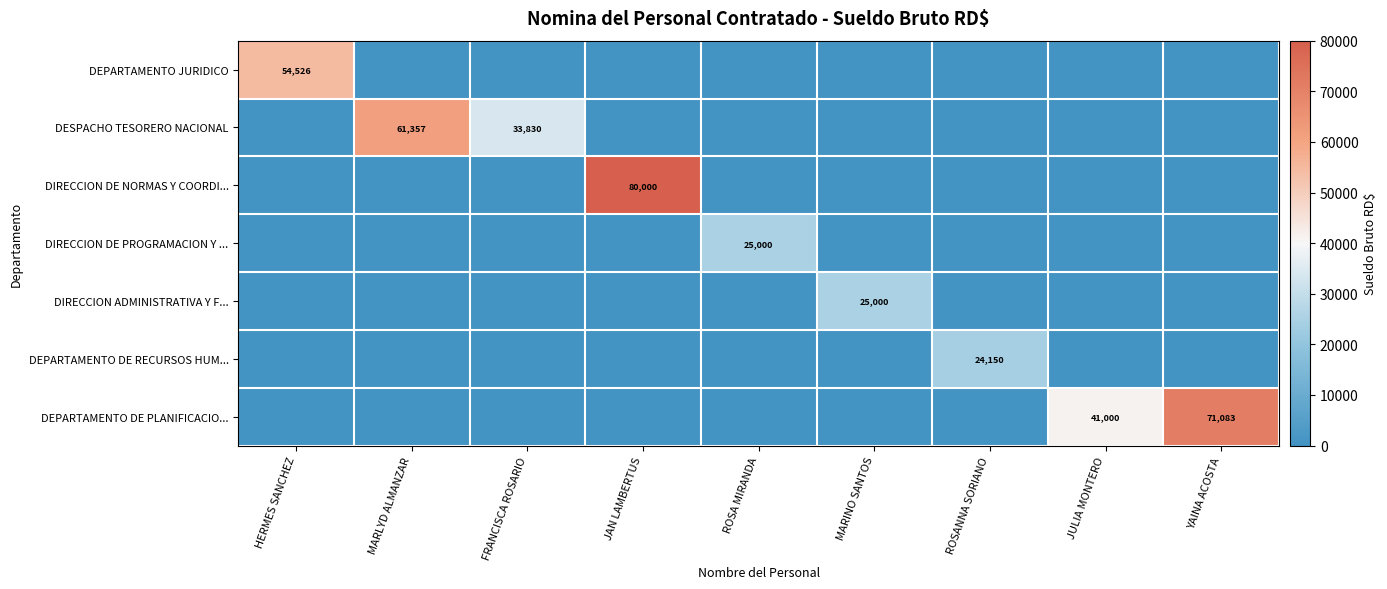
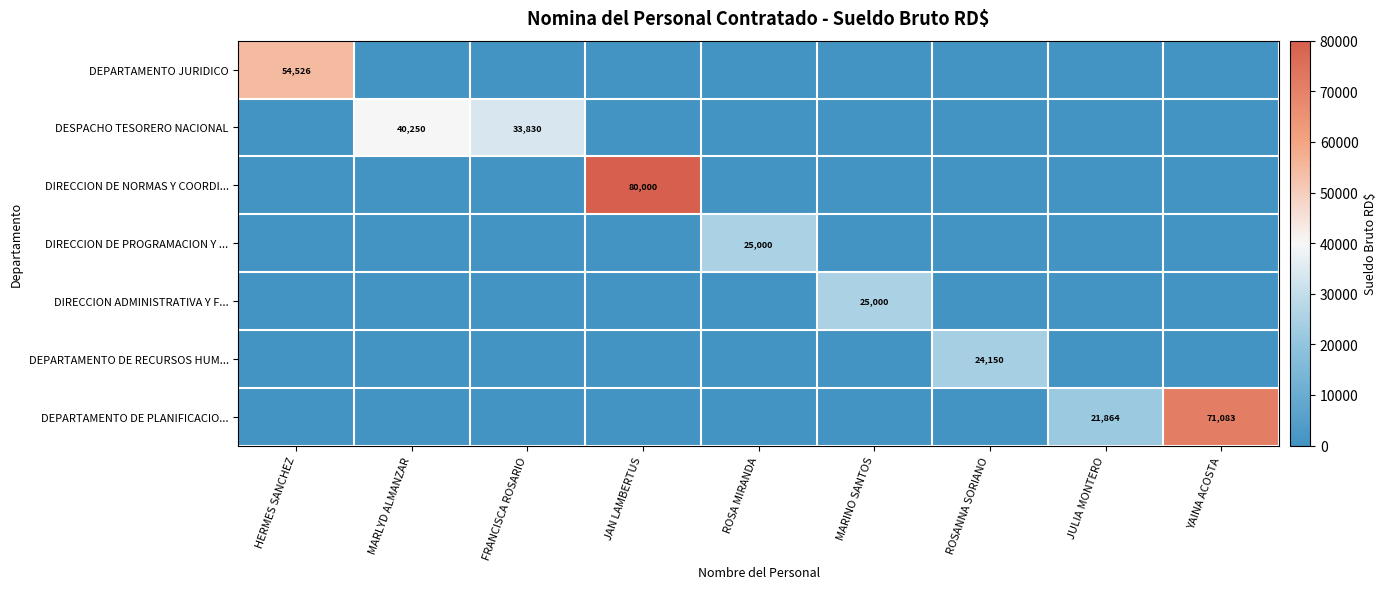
DESPACHO TESORERO NACIONAL, MARLYD ALMANZAR: 61,357 -> 40,250
DEPARTAMENTO DE PLANIFICACIO..., JULIA MONTERO: 41,000 -> 21,864
